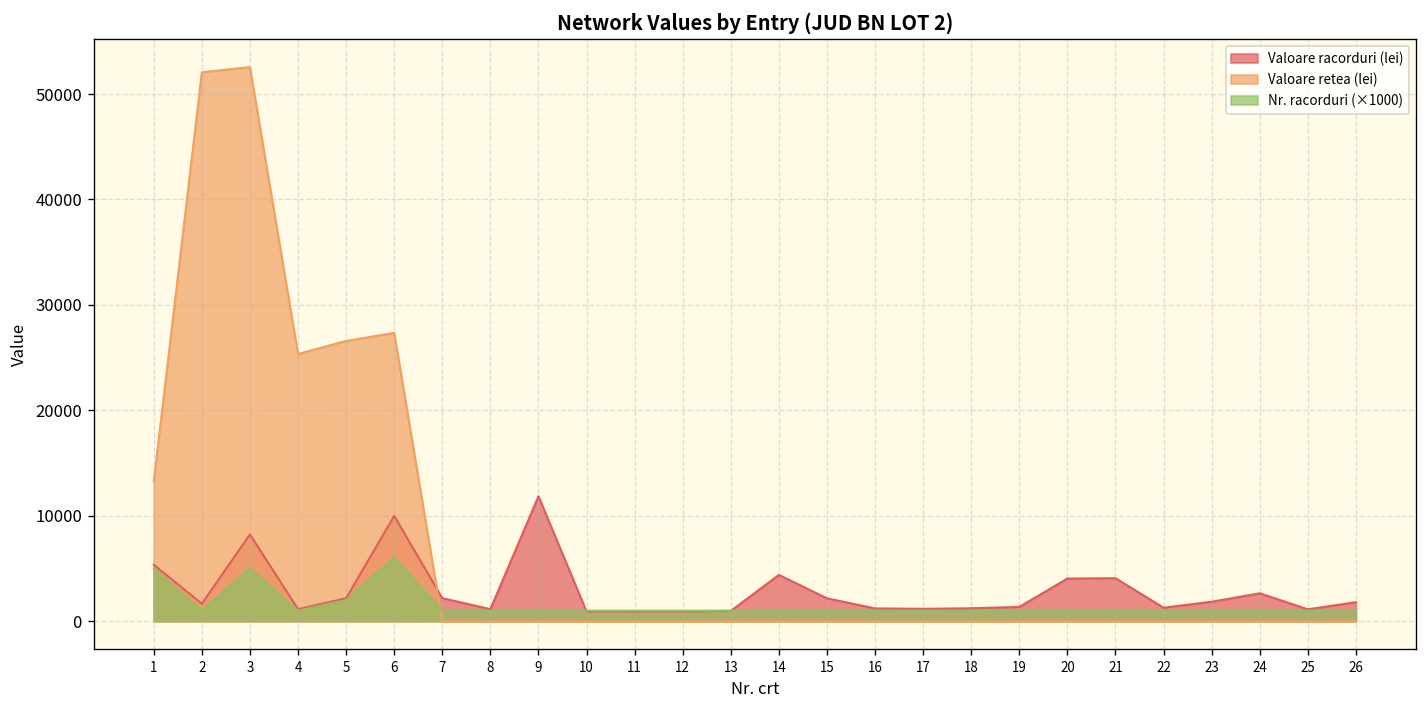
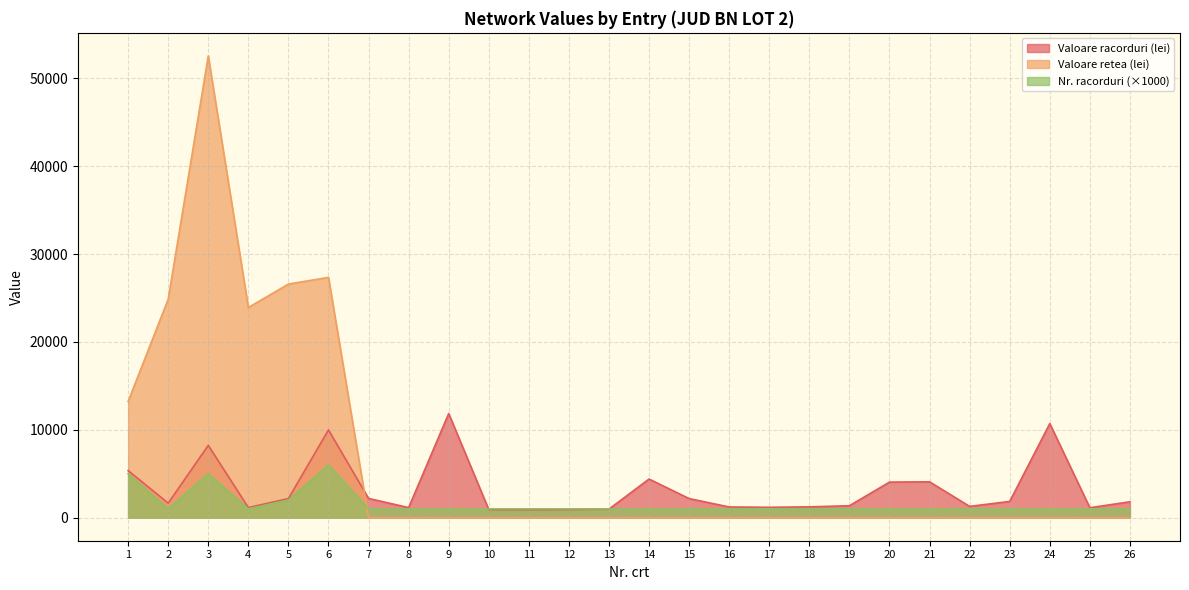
Valoare retea (lei), 2: 52000 -> 25000
Valoare retea (lei), 4: 25000 -> 24000
Valoare racorduri (lei), 24: 3000 -> 11000
